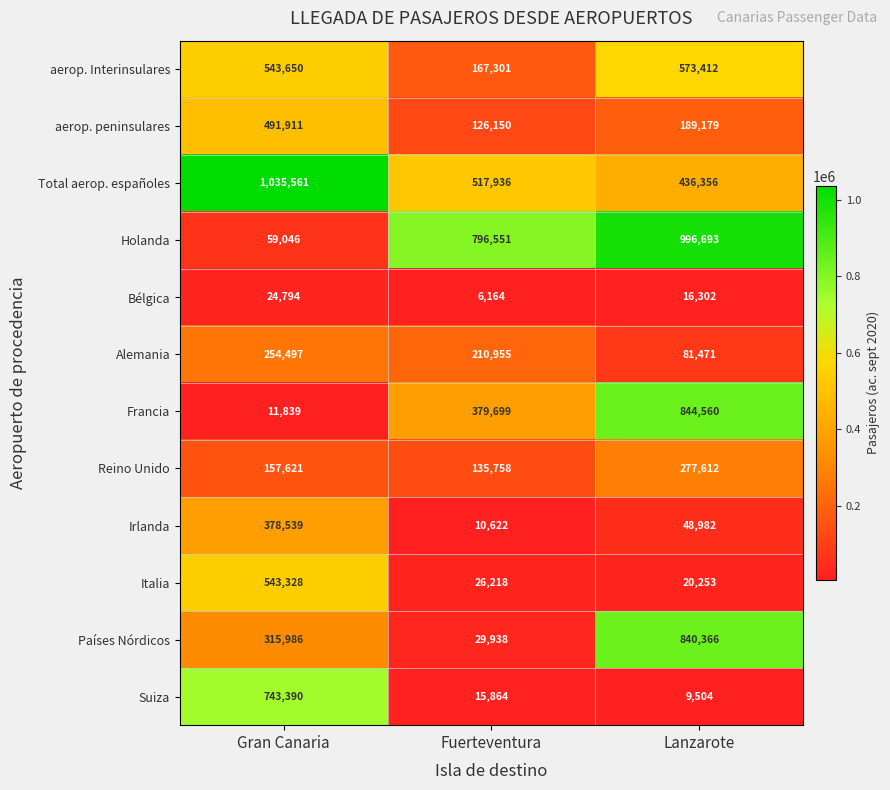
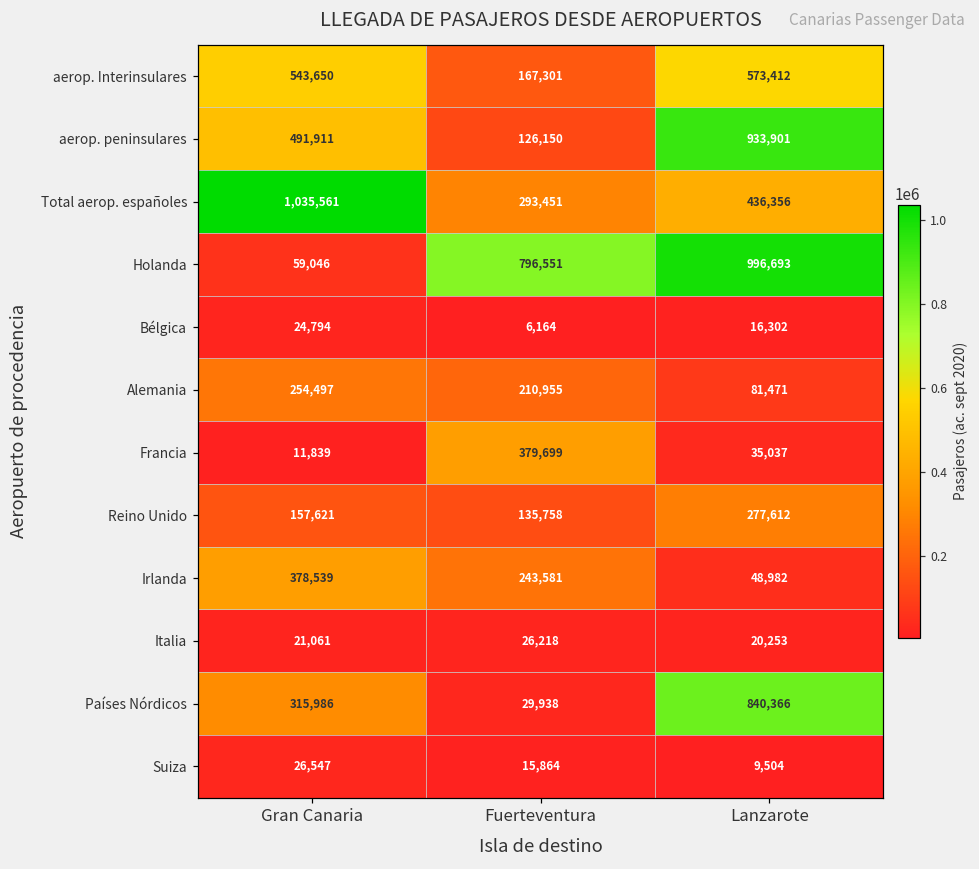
aerop. peninsulares, Lanzarote: 189,179 -> 933,901
Total aerop. españoles, Fuerteventura: 517,936 -> 293,451
Francia, Lanzarote: 844,560 -> 35,037
Irlanda, Fuerteventura: 10,622 -> 243,581
Italia, Gran Canaria: 543,328 -> 21,061
Suiza, Gran Canaria: 743,390 -> 26,547
